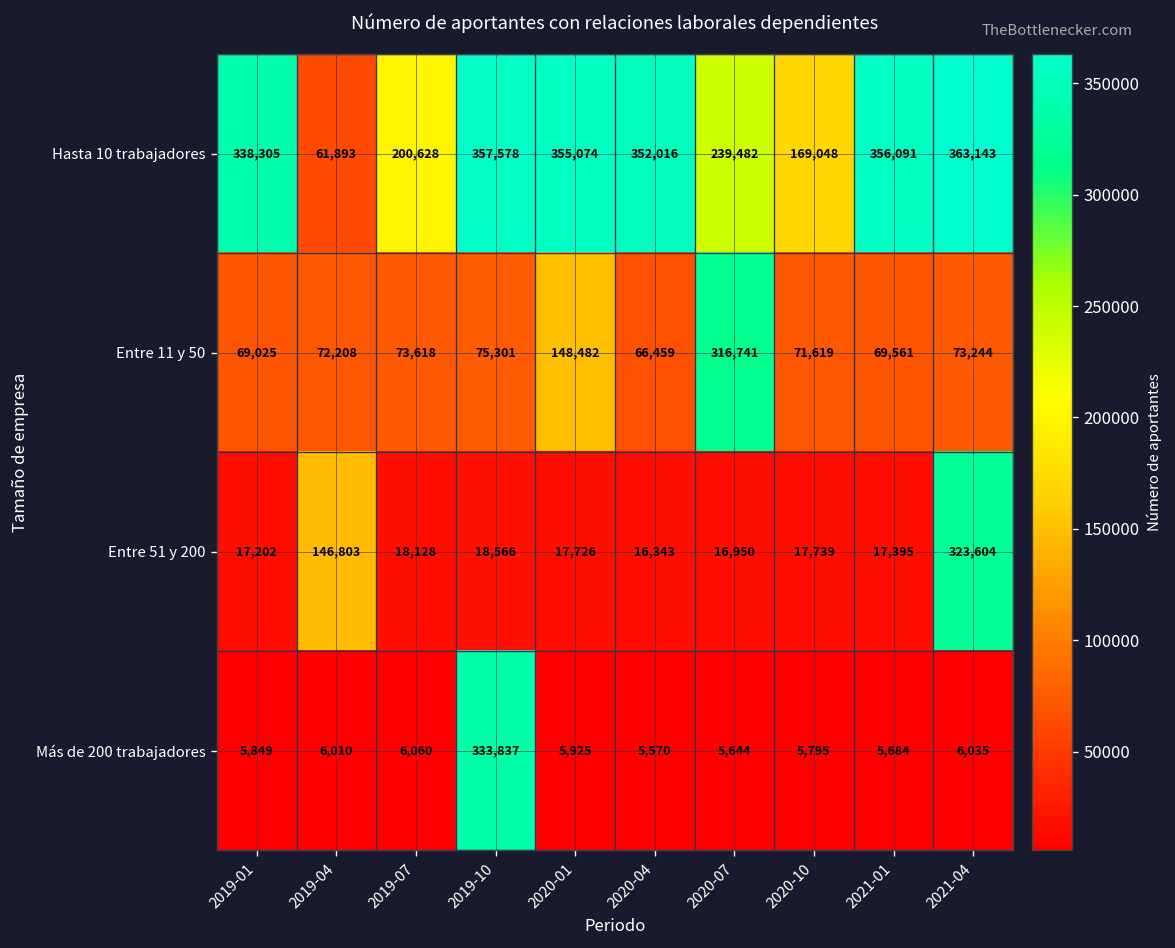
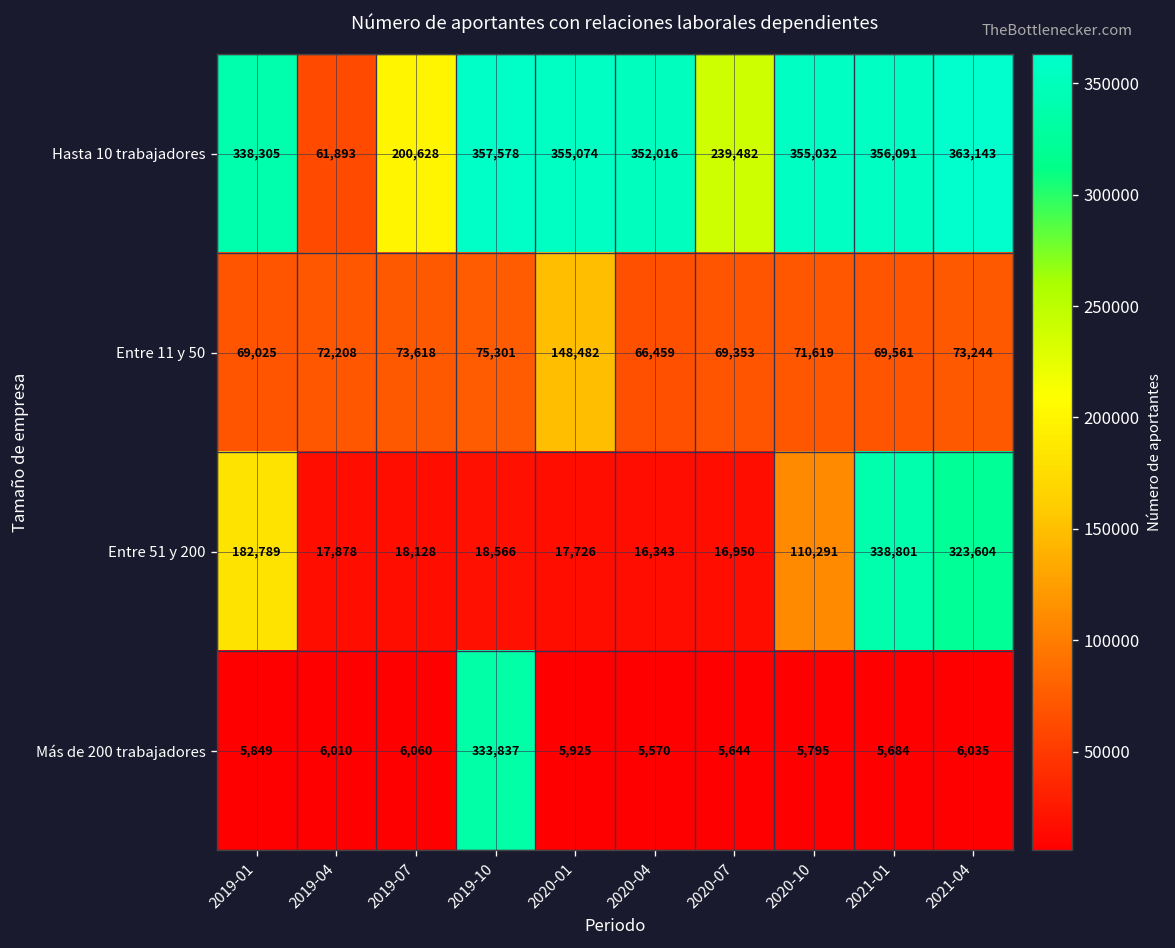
Hasta 10 trabajadores, 2020-10: 169,048 -> 355,032
Entre 11 y 50, 2020-07: 316,741 -> 69,353
Entre 51 y 200, 2019-01: 17,202 -> 182,789
Entre 51 y 200, 2019-04: 146,803 -> 17,878
Entre 51 y 200, 2020-10: 17,739 -> 110,291
Entre 51 y 200, 2021-01: 17,395 -> 338,801
